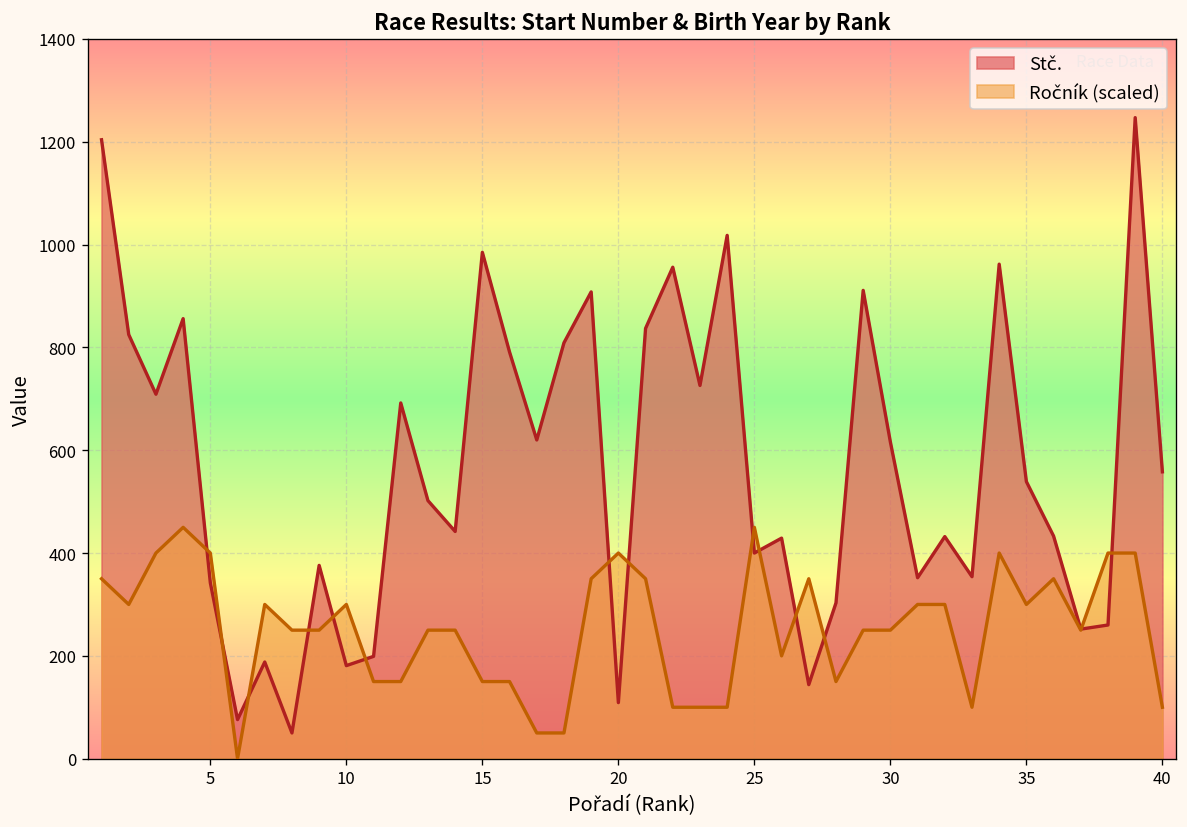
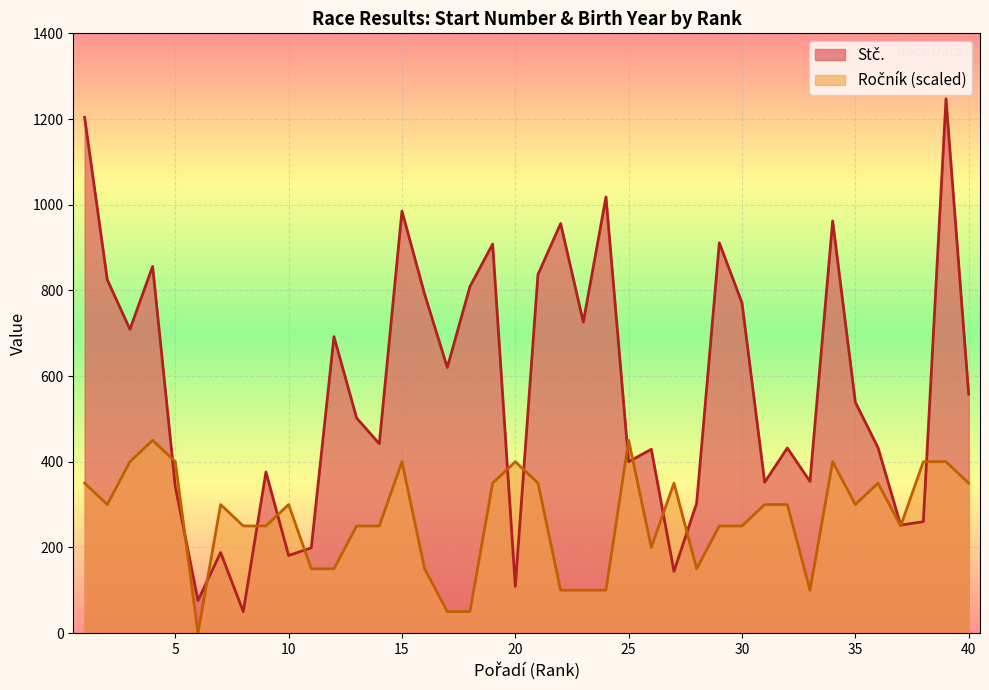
Ročník (scaled), 15: 150 -> 400
Stč., 30: 620 -> 770
Ročník (scaled), 40: 100 -> 350
